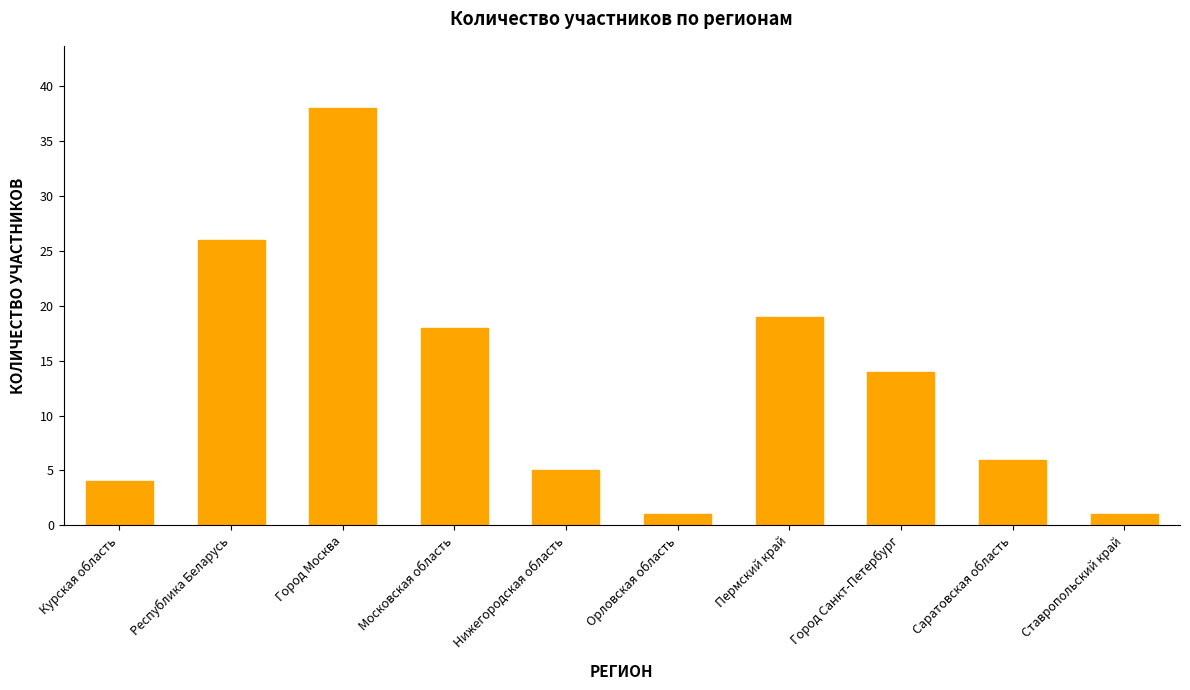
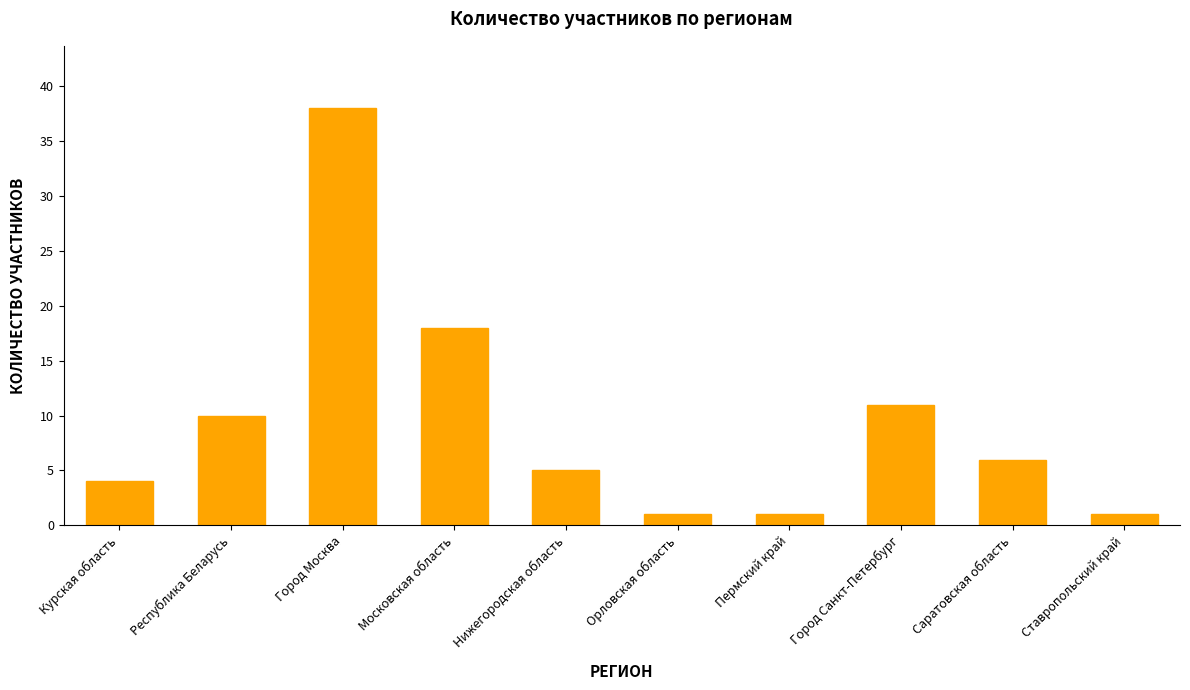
Республика Беларусь: 26 -> 10
Пермский край: 19 -> 1
Город Санкт-Петербург: 14 -> 11
